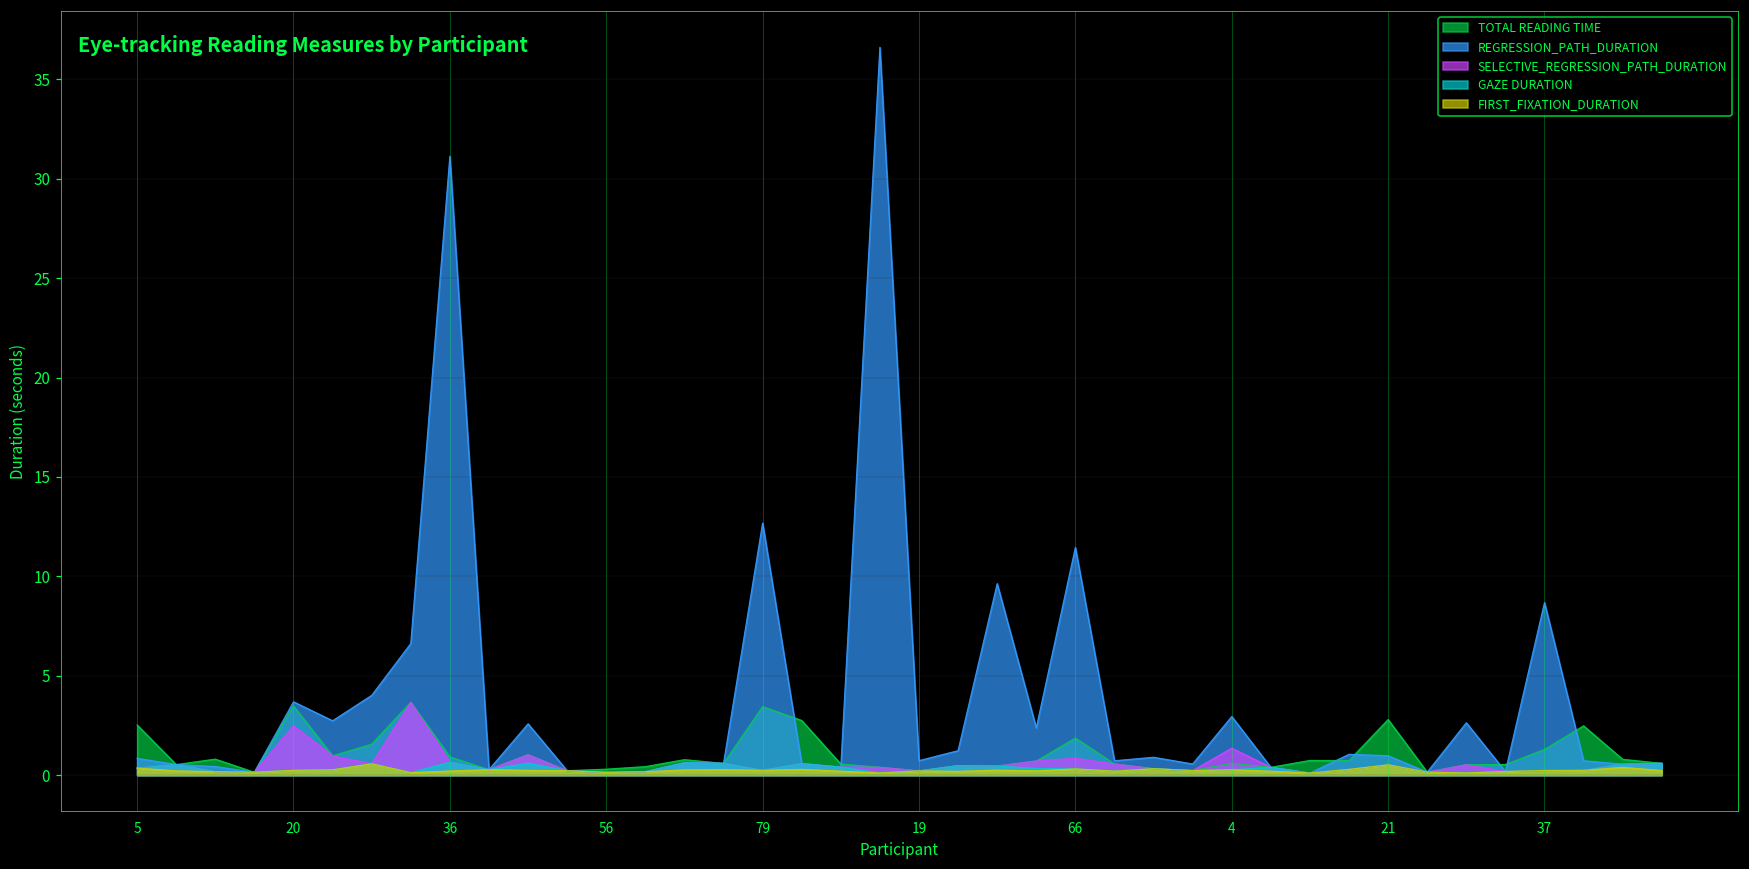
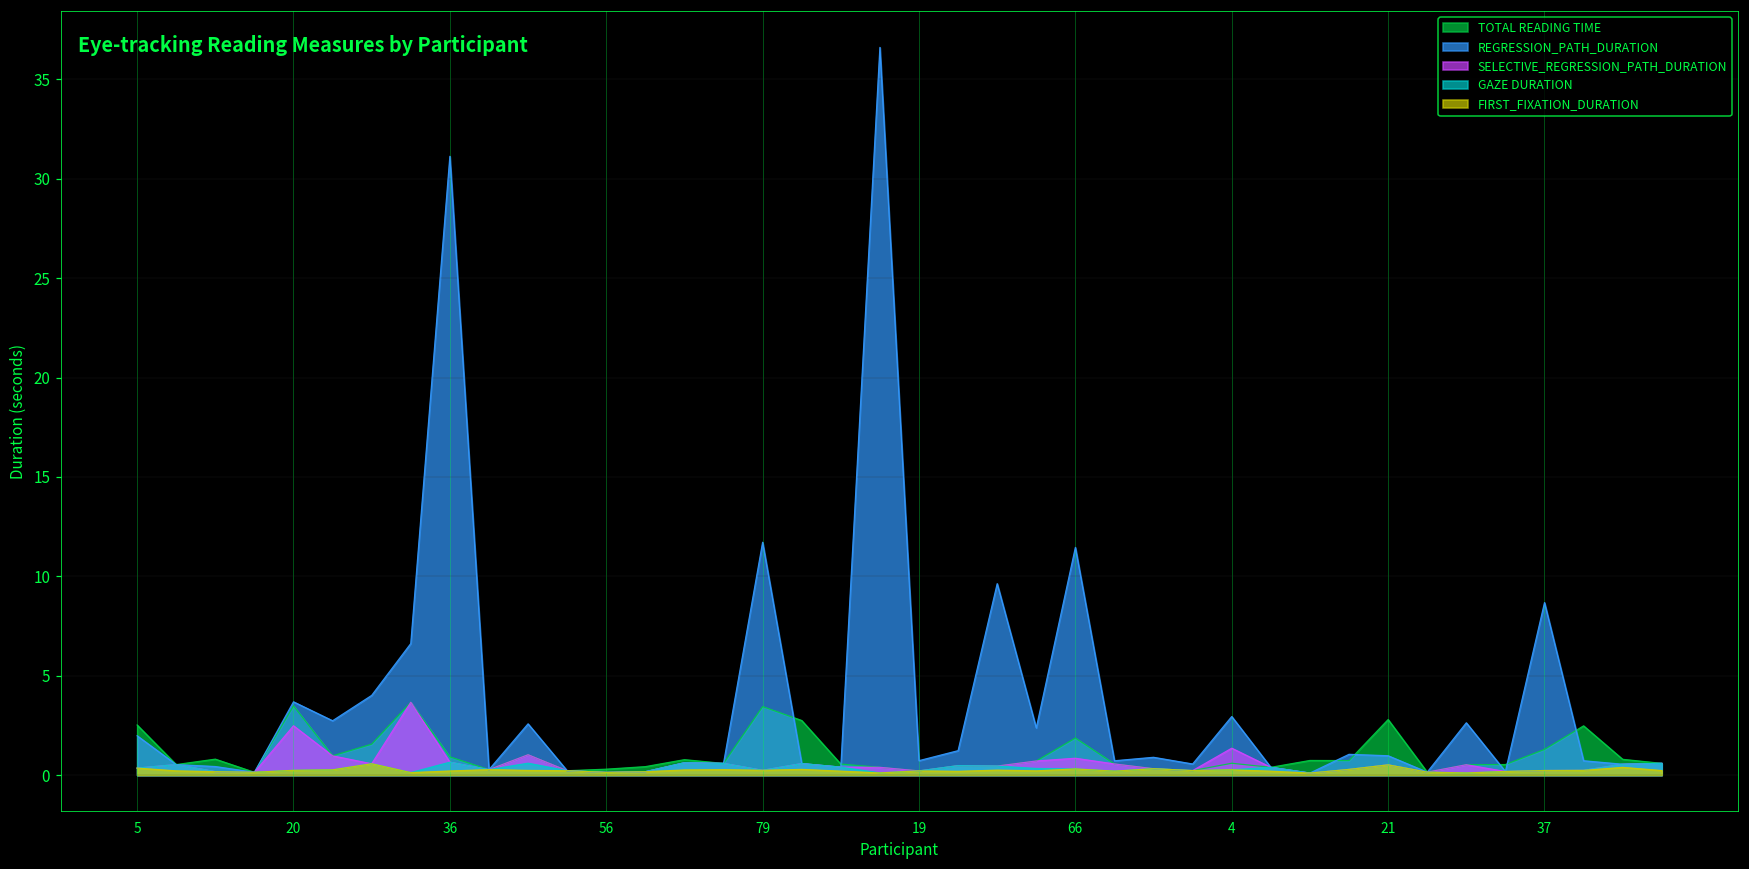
REGRESSION_PATH_DURATION, 5: 0.8 -> 2.0
REGRESSION_PATH_DURATION, 79: 12.7 -> 11.7
